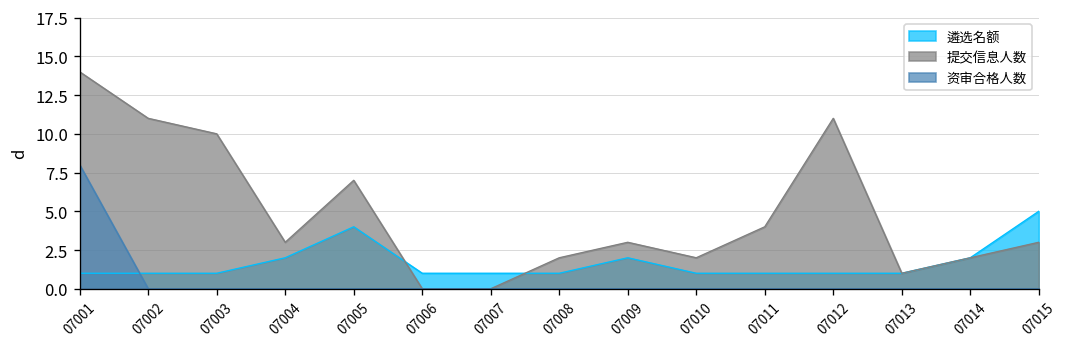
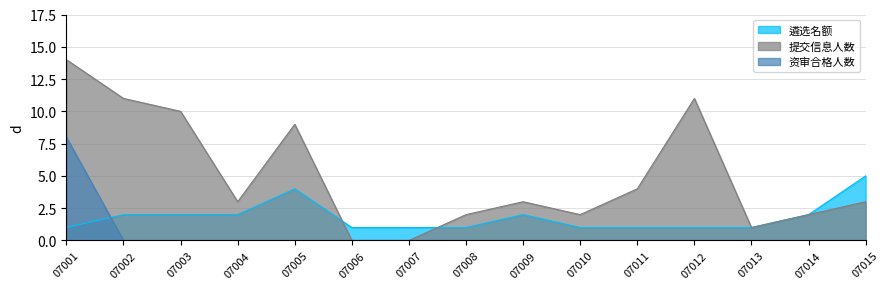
遴选名额, 07002: 1 -> 2
遴选名额, 07003: 1 -> 2
提交信息人数, 07005: 7 -> 9
